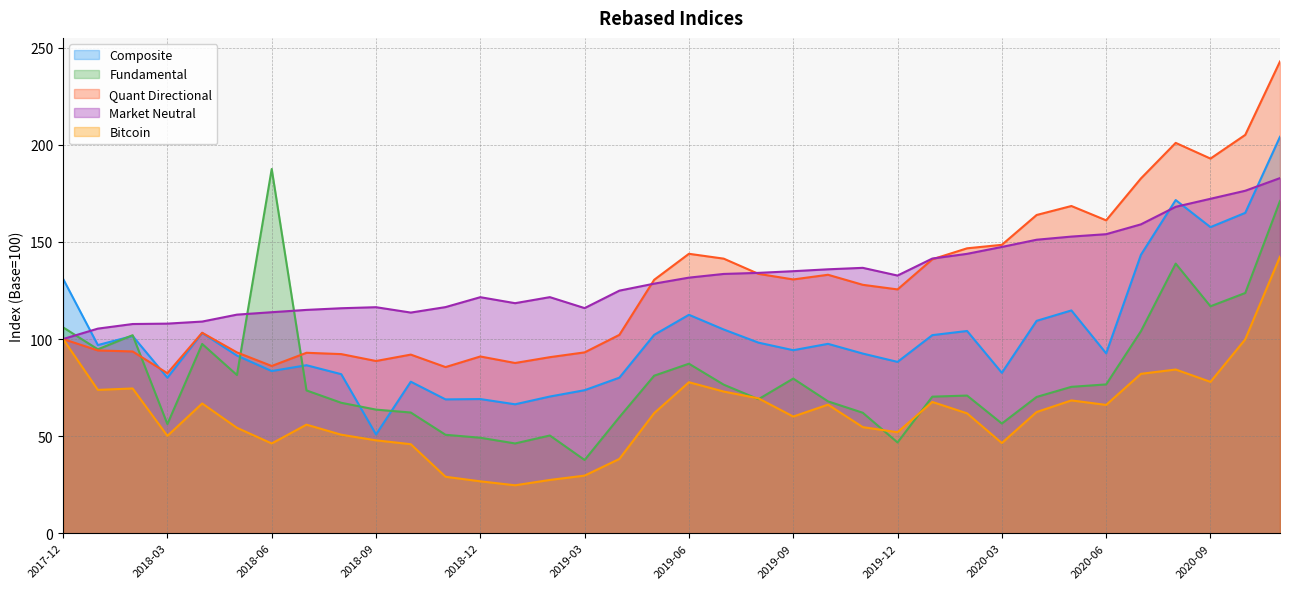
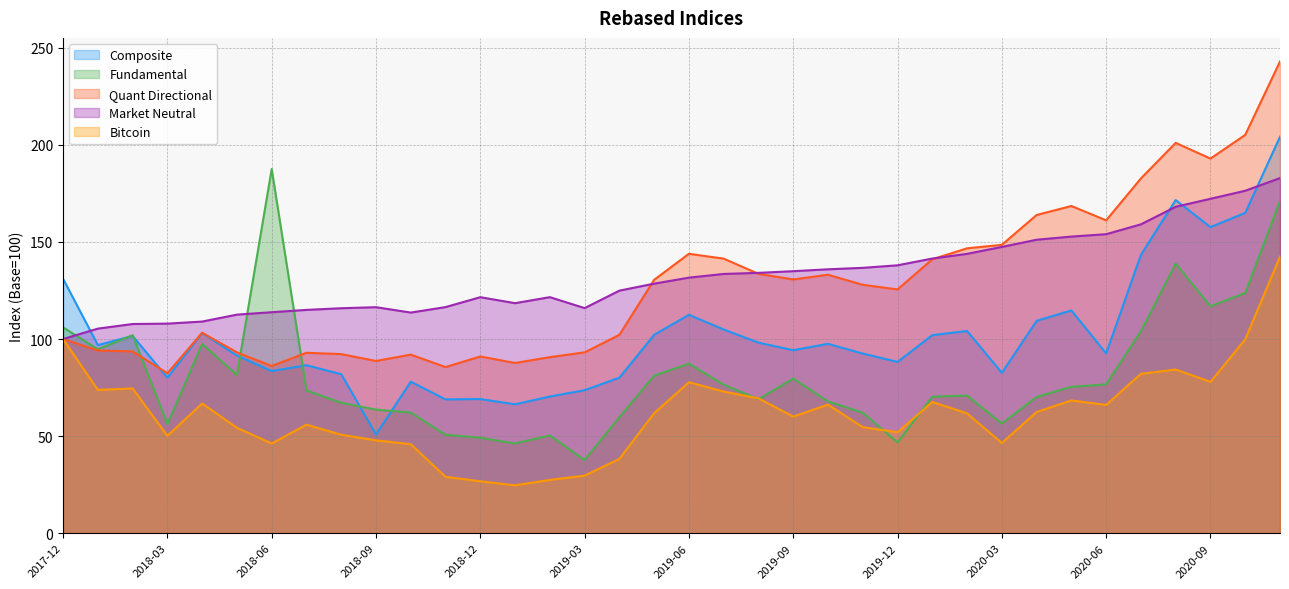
Market Neutral, 2019-12: 133 -> 138
